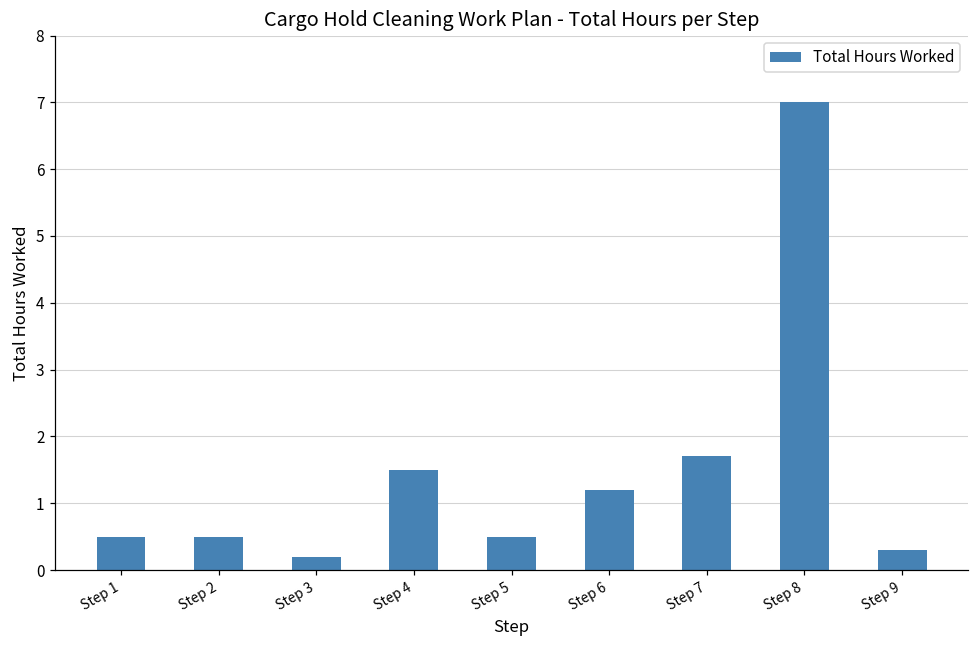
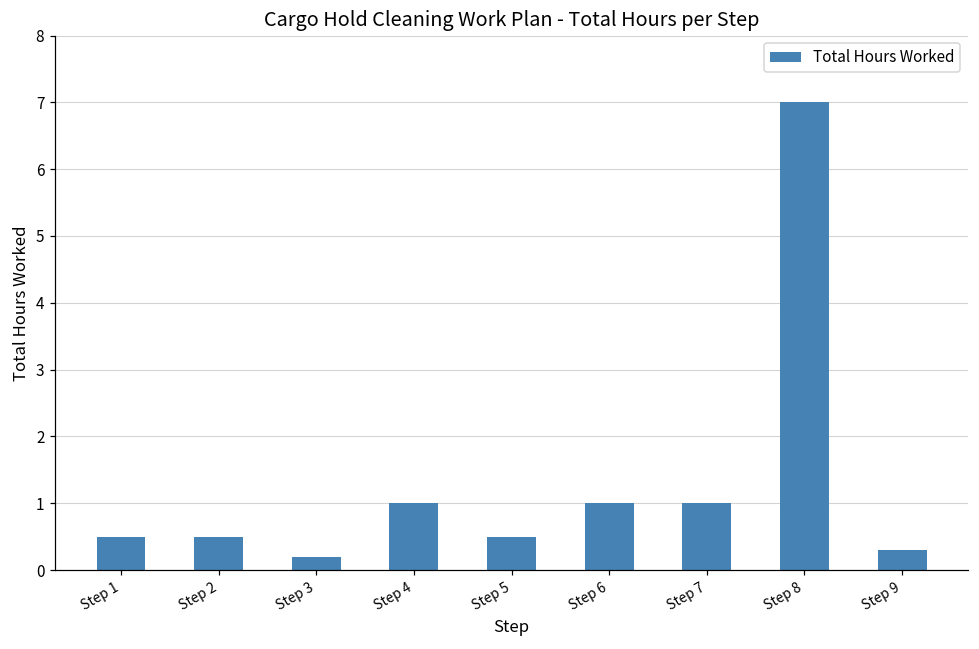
Step 4: 1.5 -> 1.0
Step 6: 1.2 -> 1.0
Step 7: 1.7 -> 1.0
